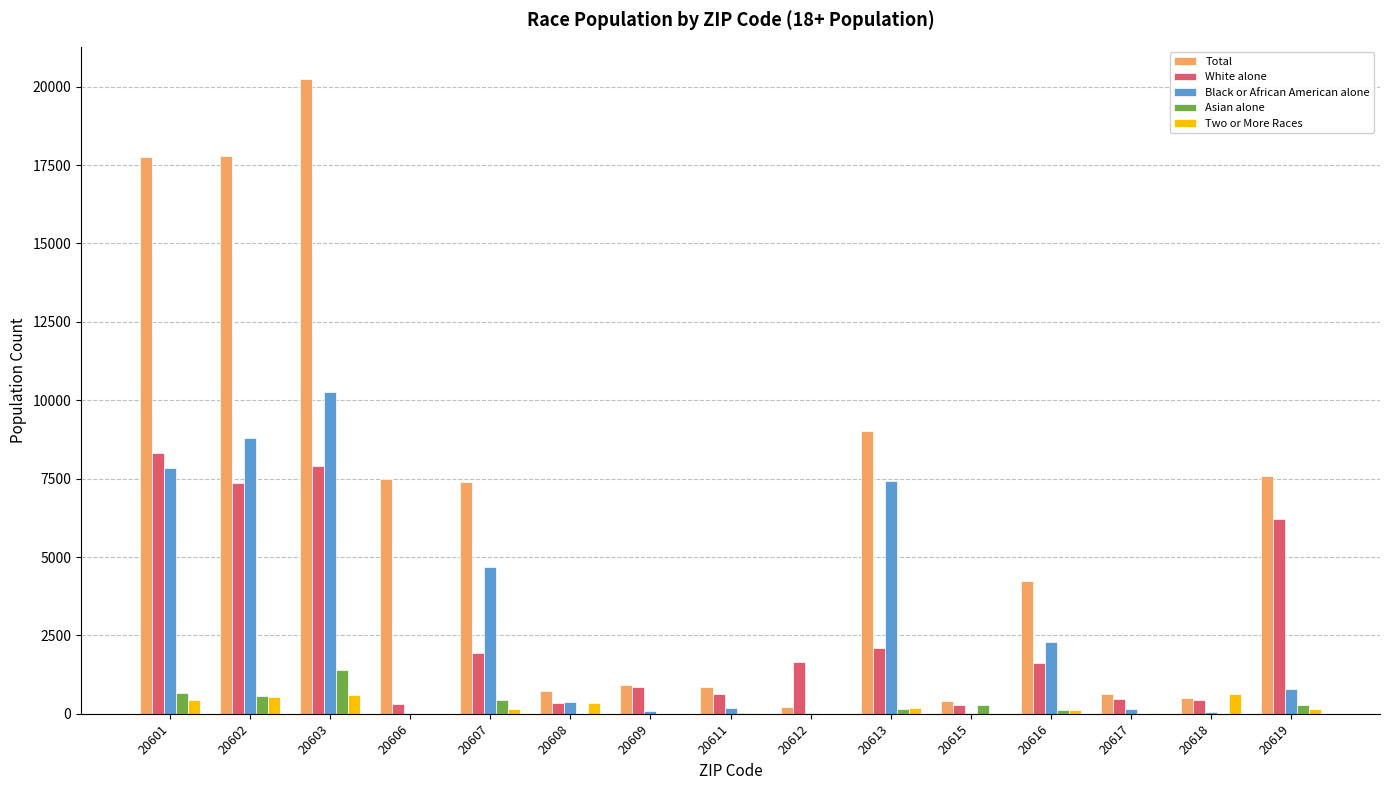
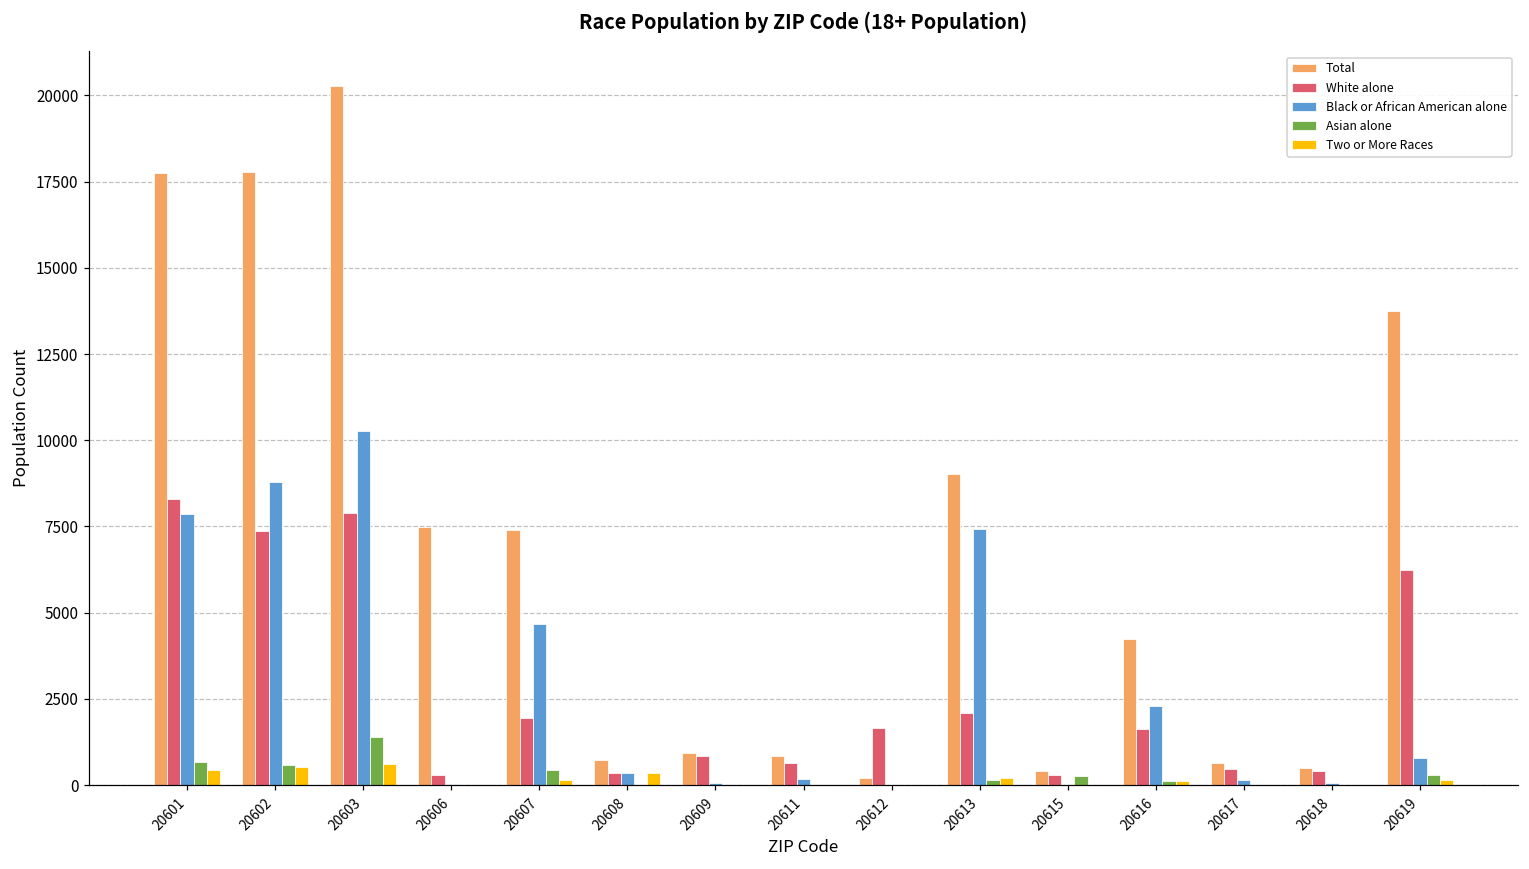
Two or More Races, 20618: 600 -> 0
Total, 20619: 7600 -> 13700
